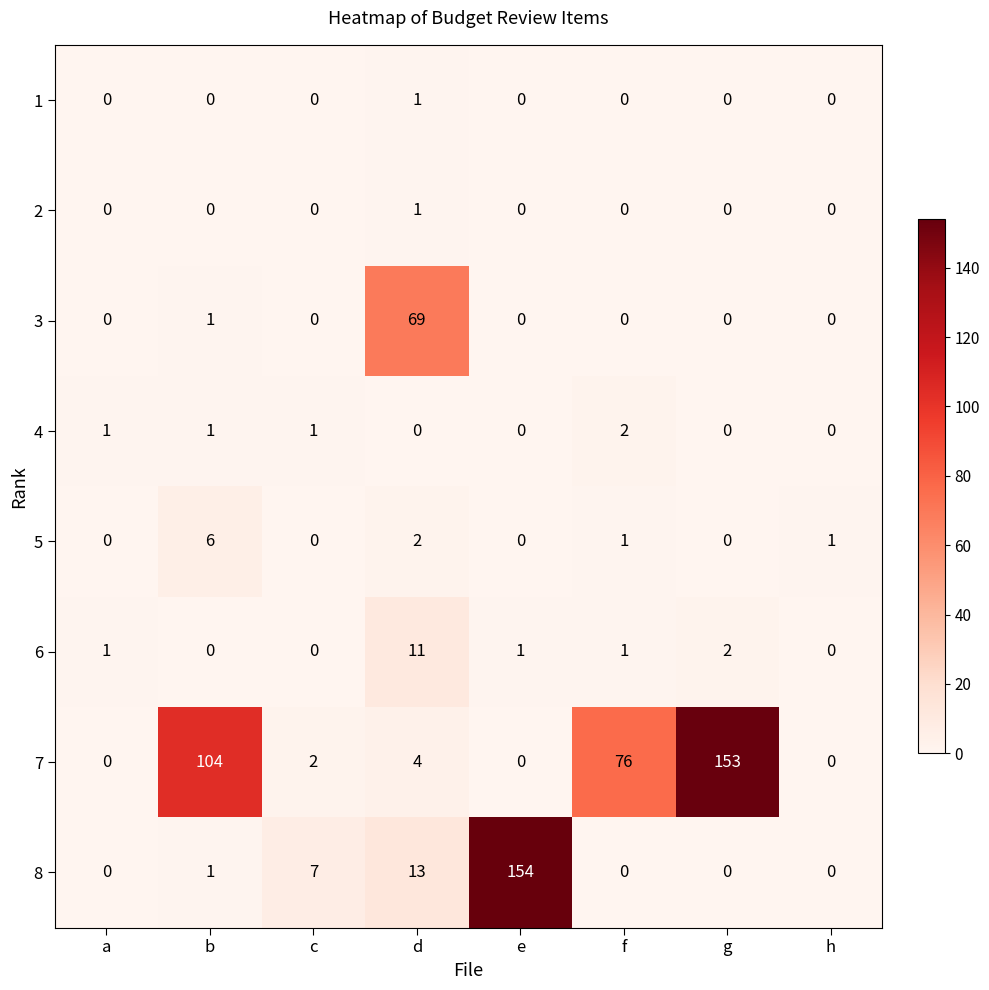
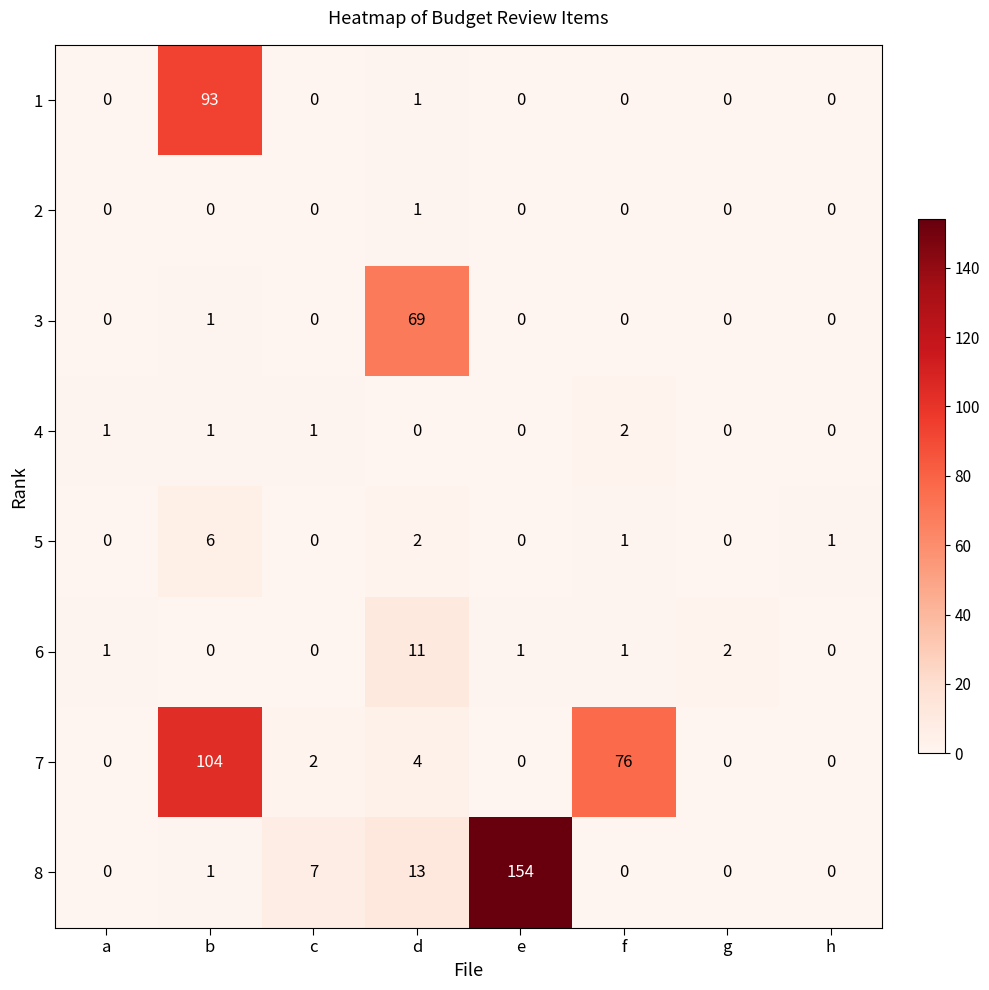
1, b: 0 -> 93
7, g: 153 -> 0
